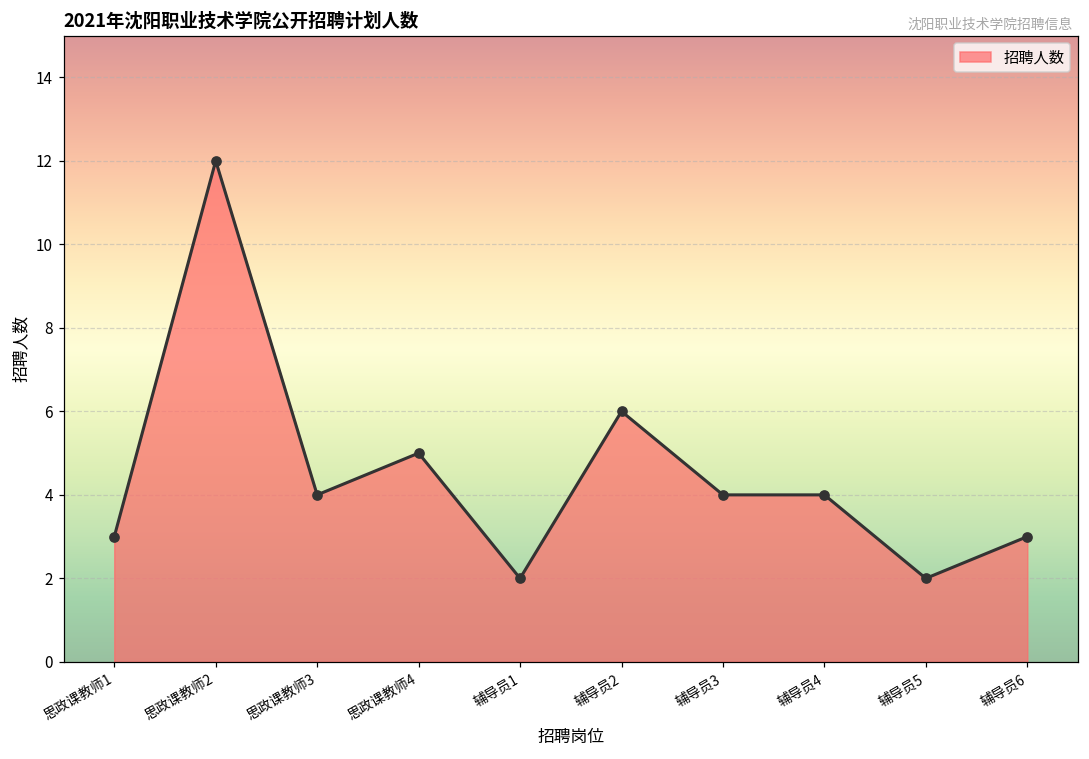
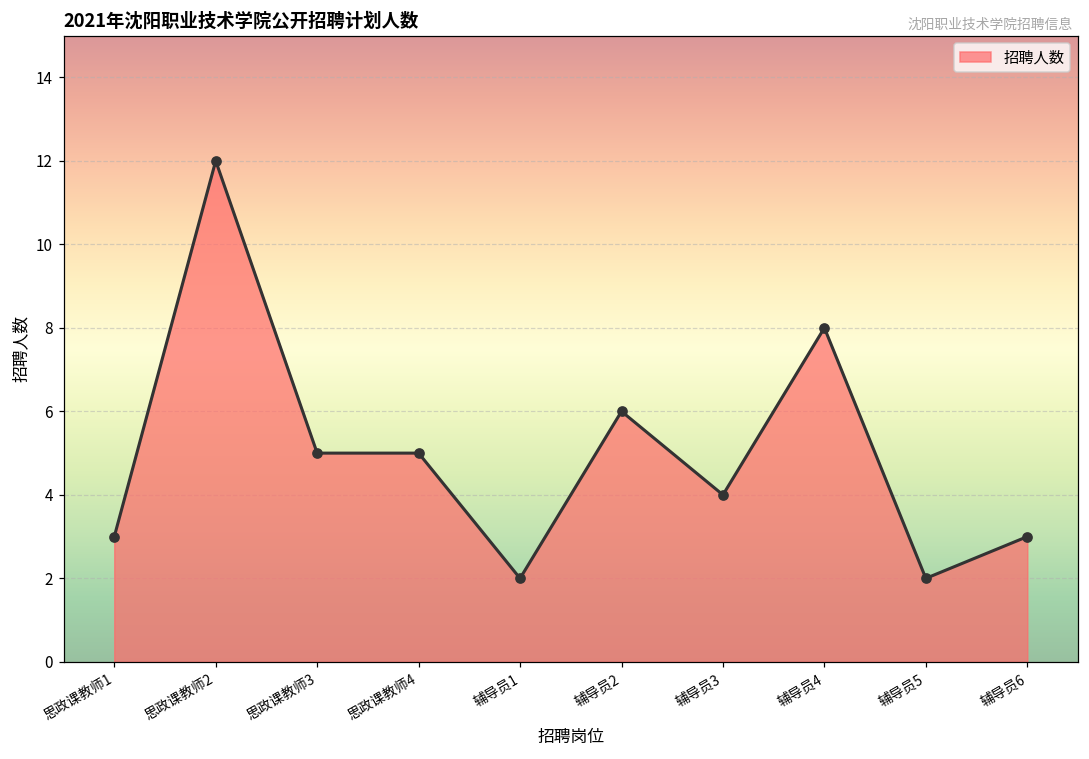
思政课教师3: 4 -> 5
辅导员4: 4 -> 8
